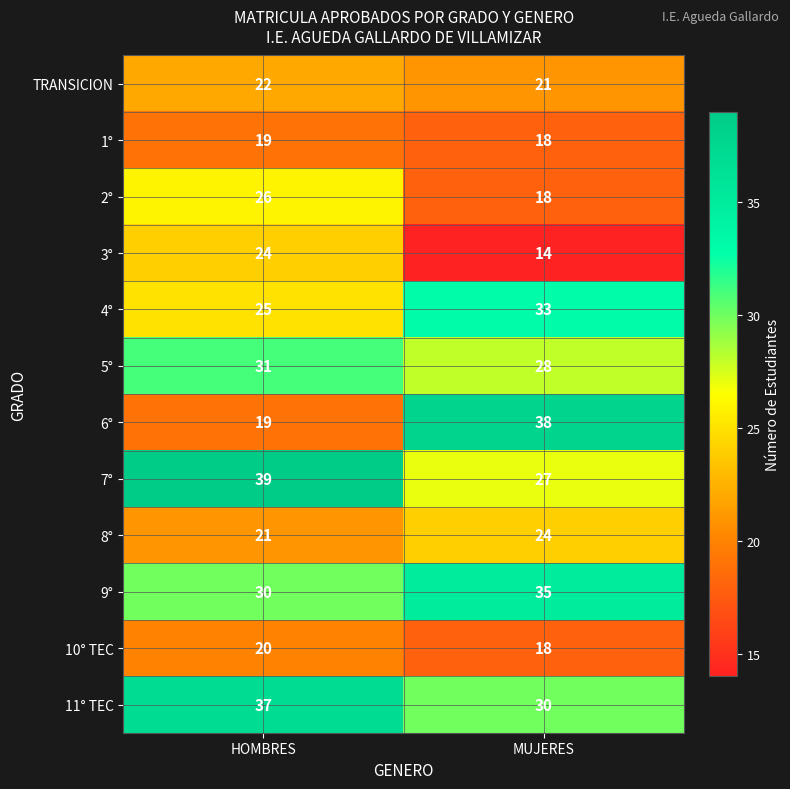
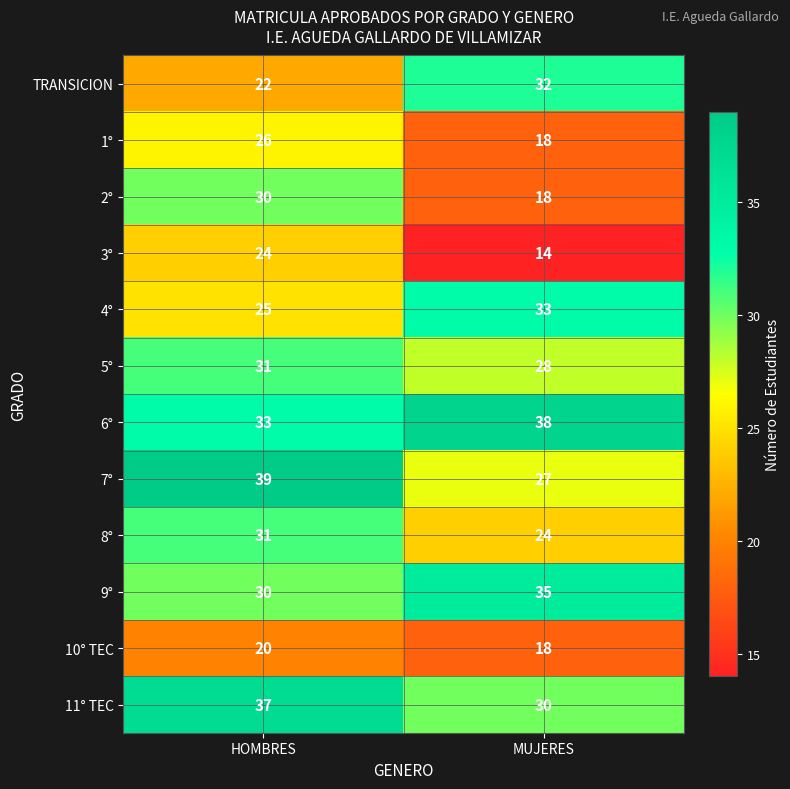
TRANSICION, MUJERES: 21 -> 32
1°, HOMBRES: 19 -> 26
2°, HOMBRES: 26 -> 30
6°, HOMBRES: 19 -> 33
8°, HOMBRES: 21 -> 31
